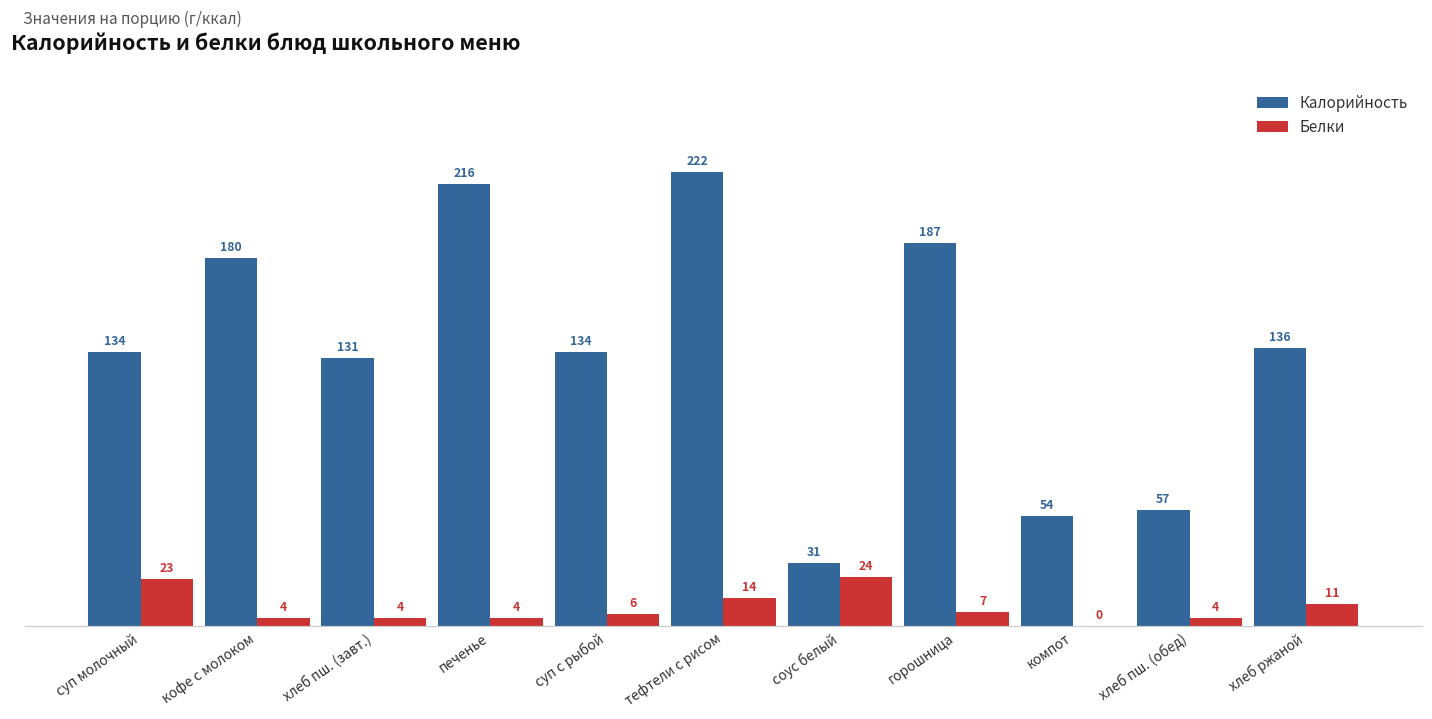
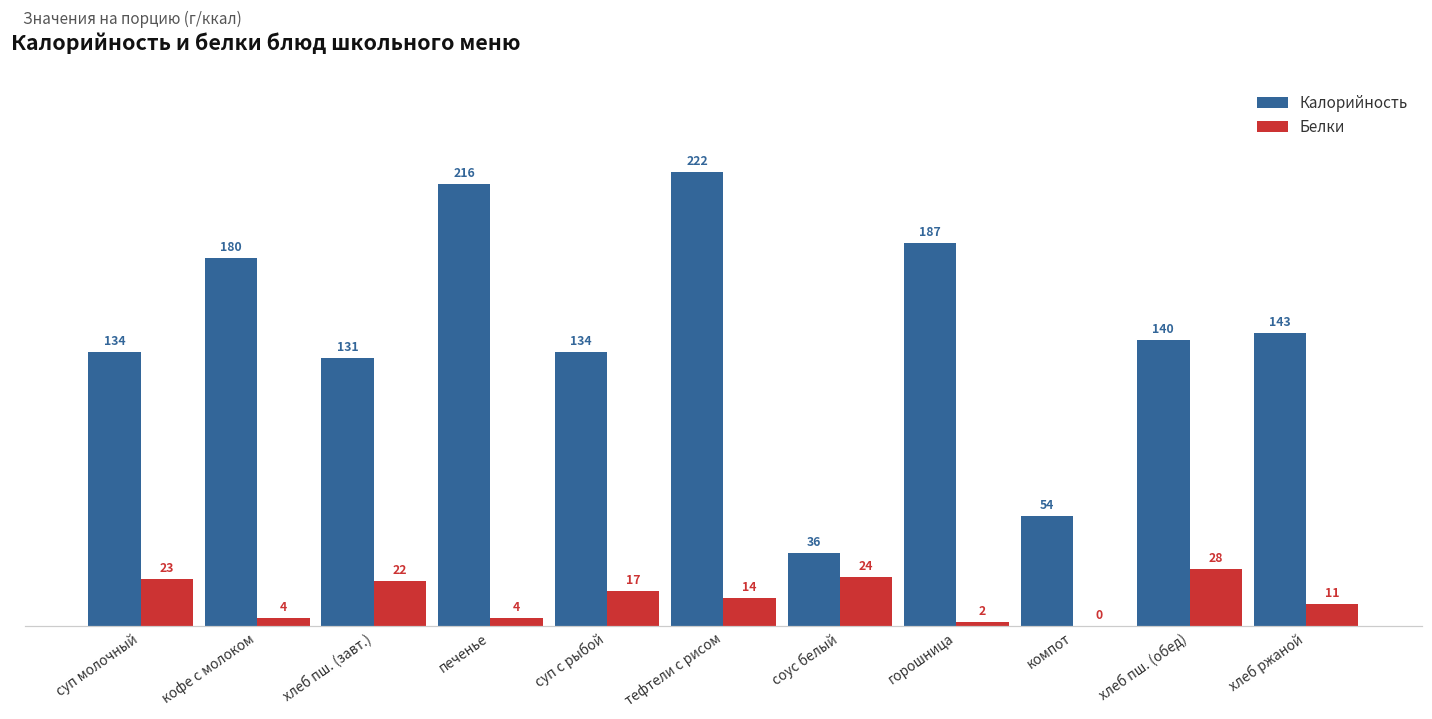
Белки, хлеб пш. (завт.): 4 -> 22
Белки, суп с рыбой: 6 -> 17
Калорийность, соус белый: 31 -> 36
Белки, горошница: 7 -> 2
Калорийность, хлеб пш. (обед): 57 -> 140
Белки, хлеб пш. (обед): 4 -> 28
Калорийность, хлеб ржаной: 136 -> 143
